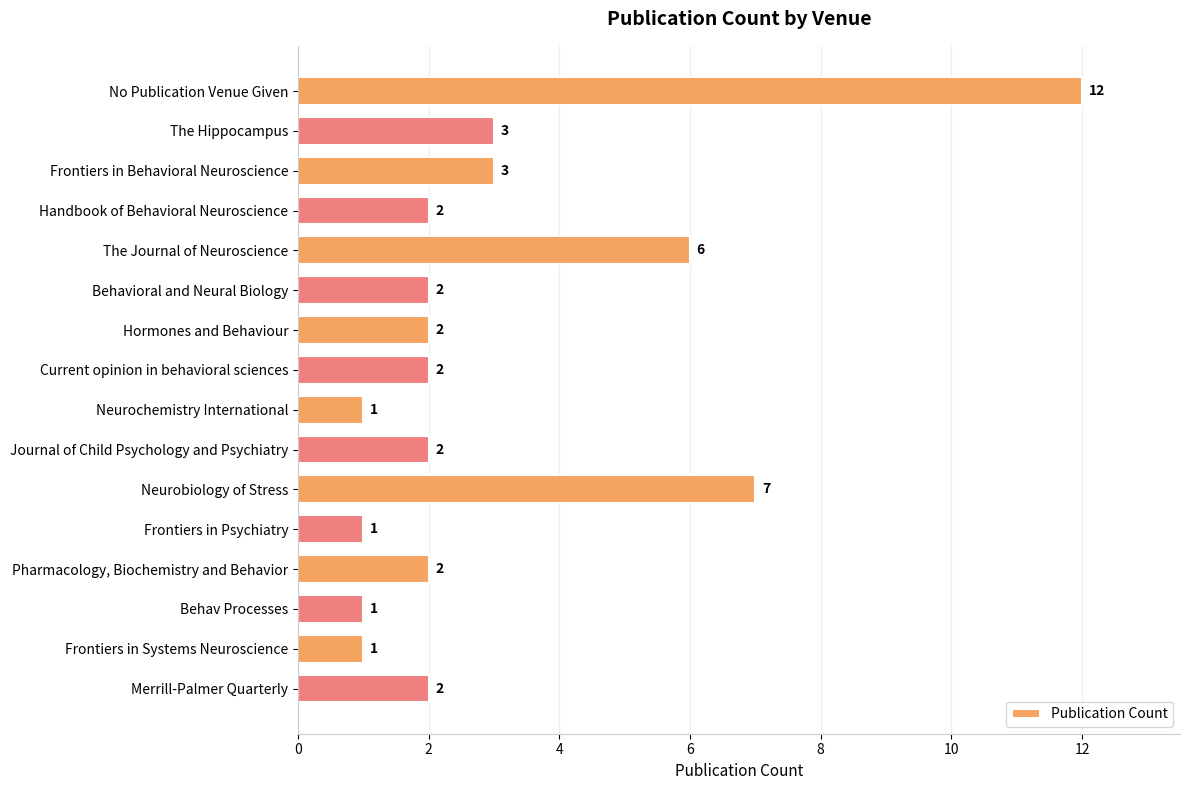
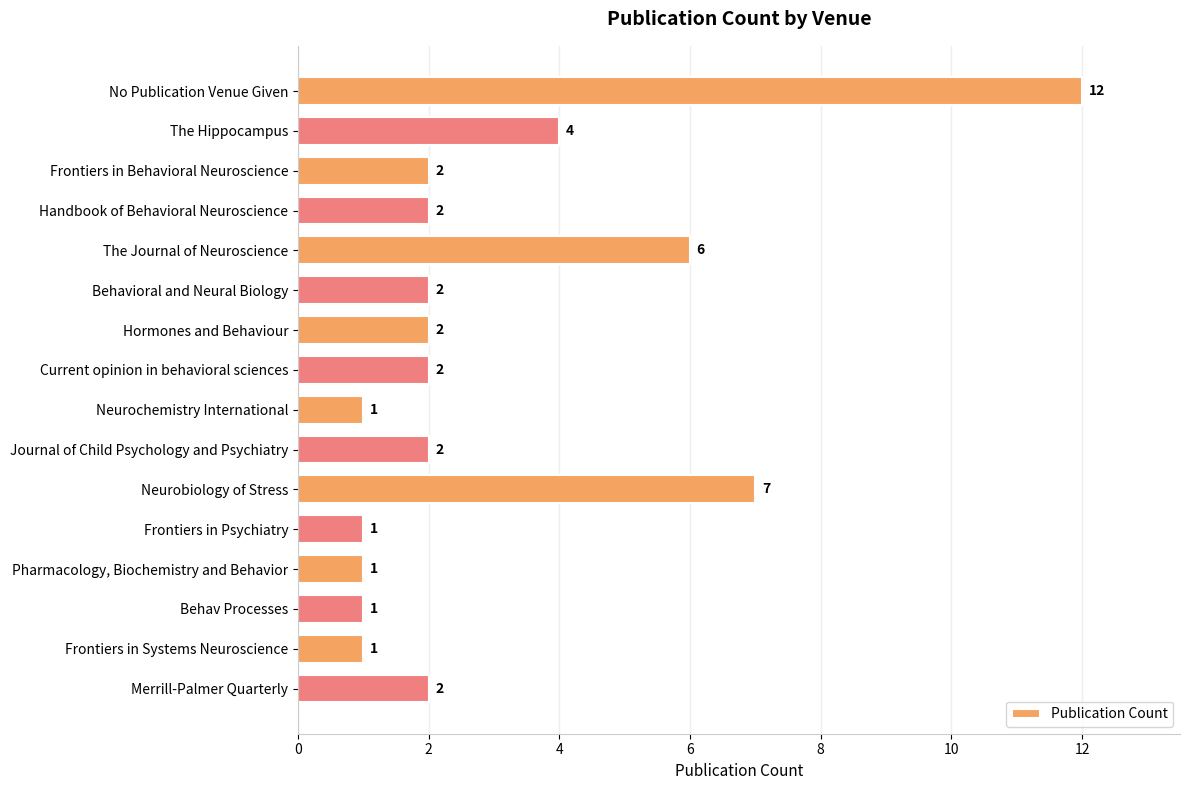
The Hippocampus: 3 -> 4
Frontiers in Behavioral Neuroscience: 3 -> 2
Pharmacology, Biochemistry and Behavior: 2 -> 1
